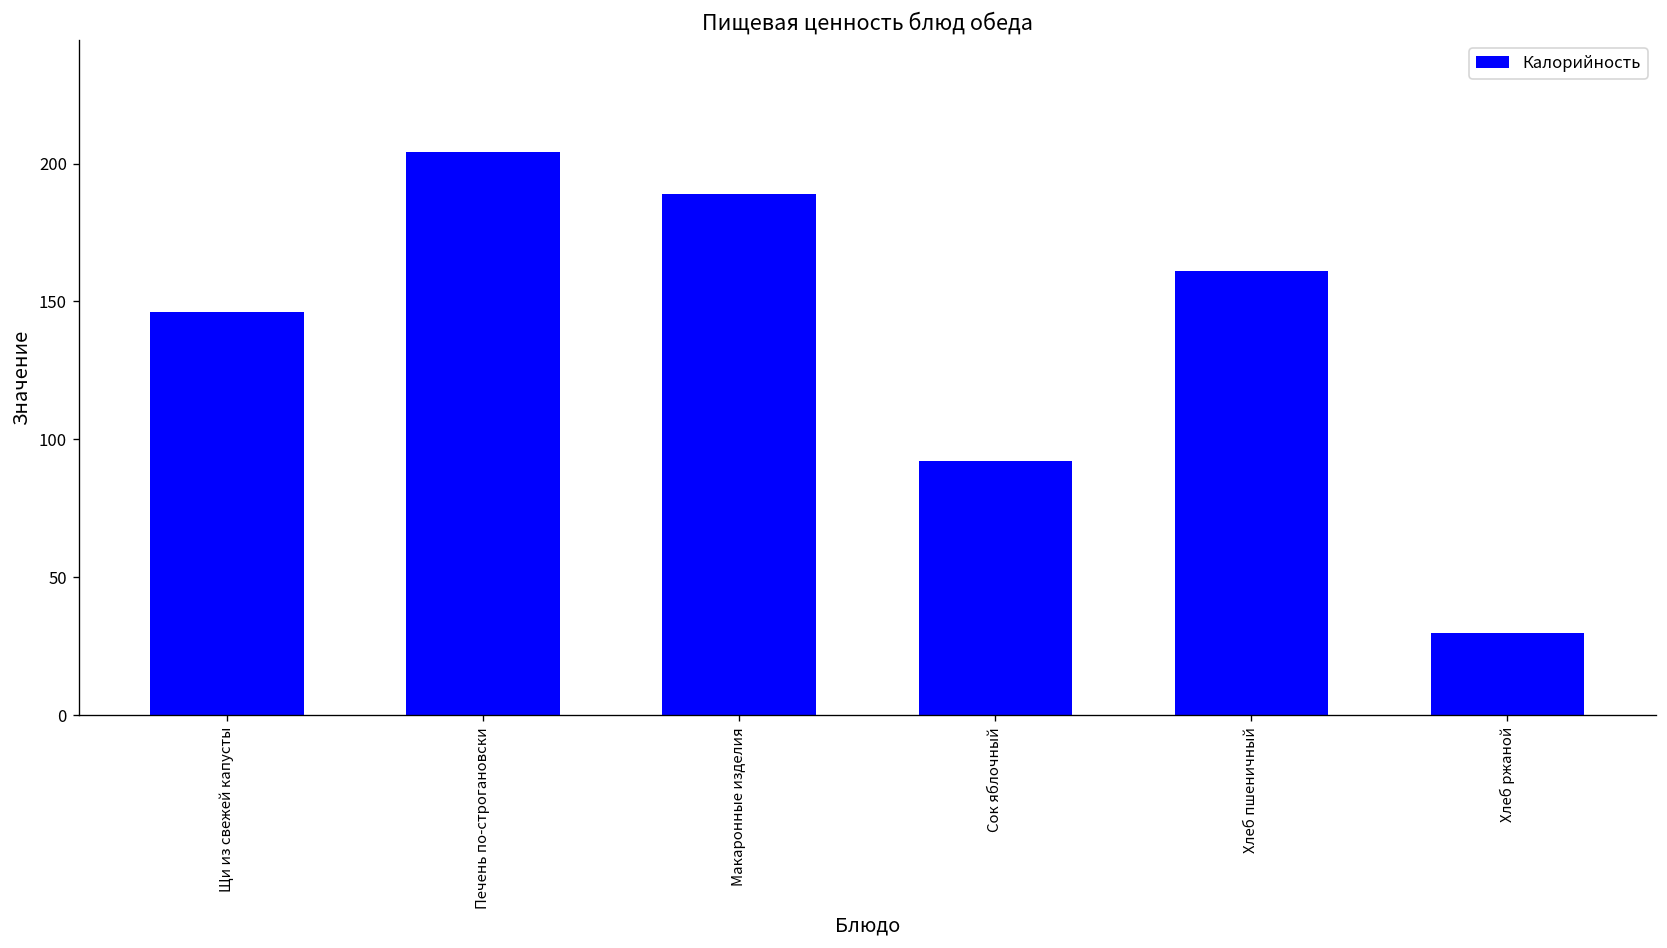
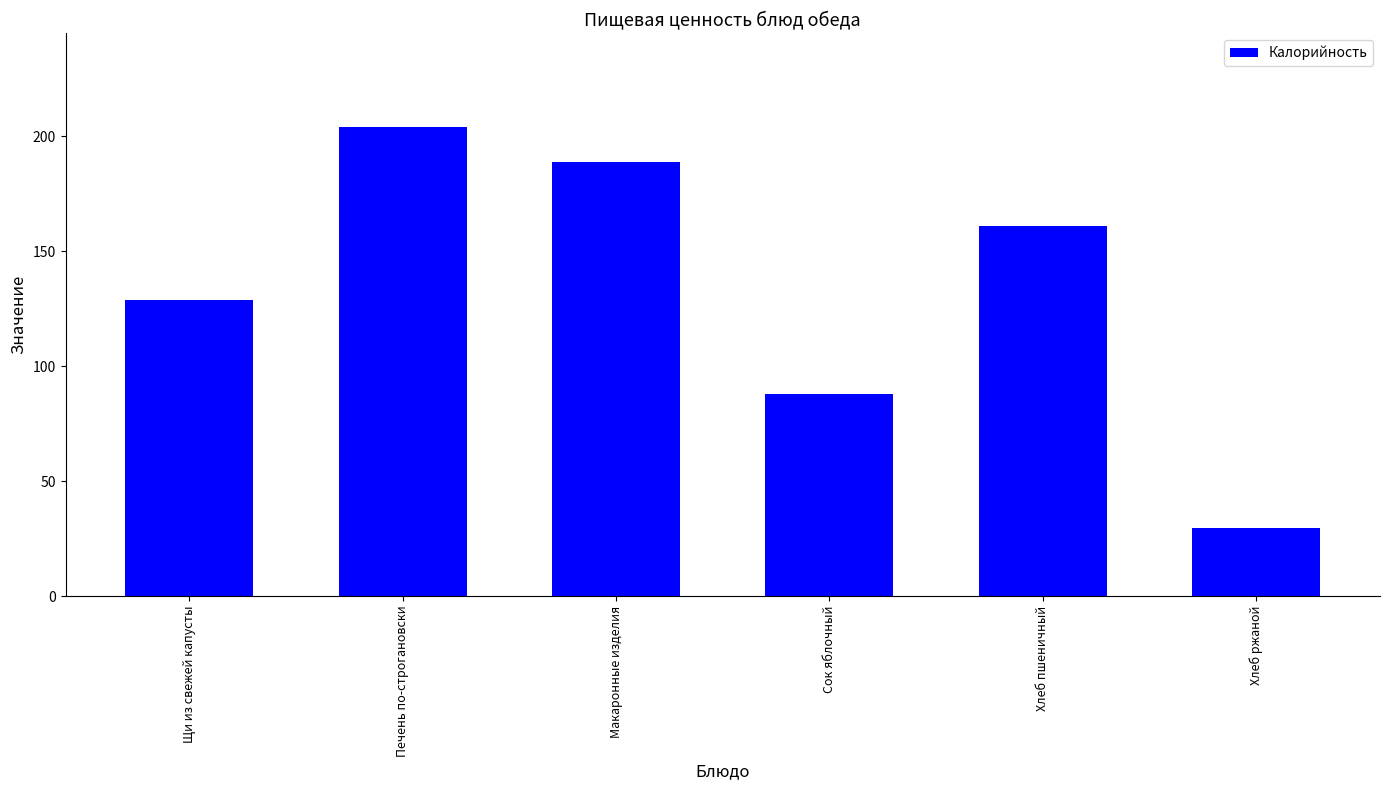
Щи из свежей капусты: 146 -> 129
Сок яблочный: 92 -> 88
